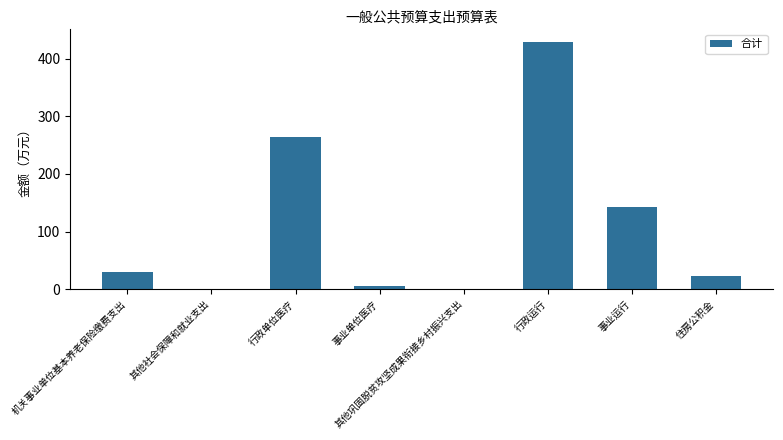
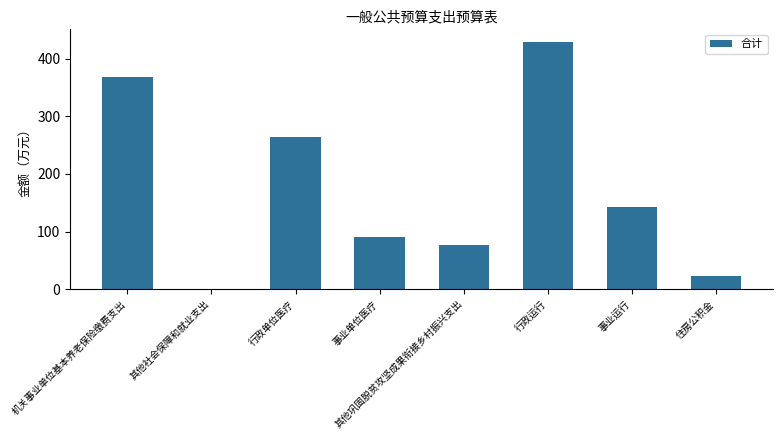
机关事业单位基本养老保险缴费支出: 30 -> 370
事业单位医疗: 0 -> 90
其他巩固脱贫攻坚成果衔接乡村振兴支出: 0 -> 80
